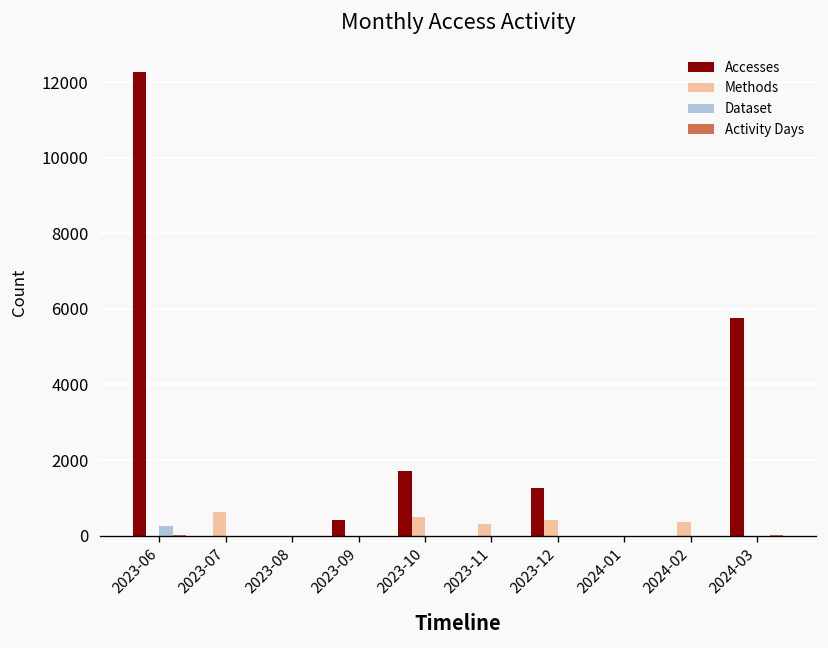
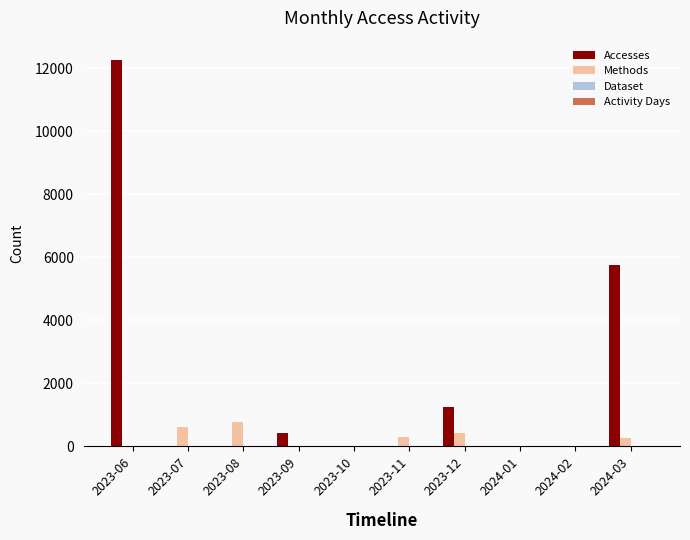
Dataset, 2023-06: 300 -> 0
Methods, 2023-08: 0 -> 800
Accesses, 2023-10: 1700 -> 0
Methods, 2023-10: 500 -> 0
Methods, 2024-02: 400 -> 0
Methods, 2024-03: 0 -> 300
